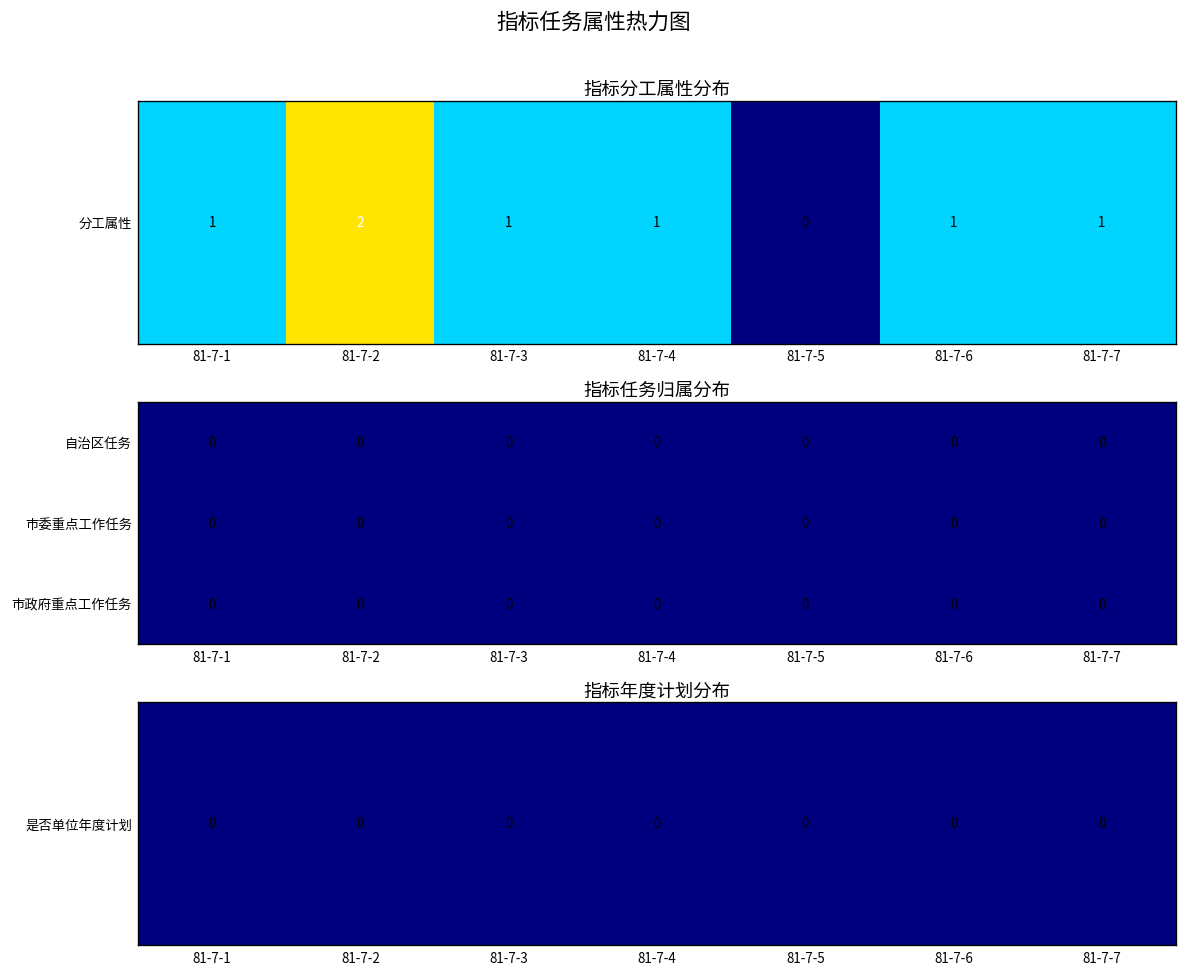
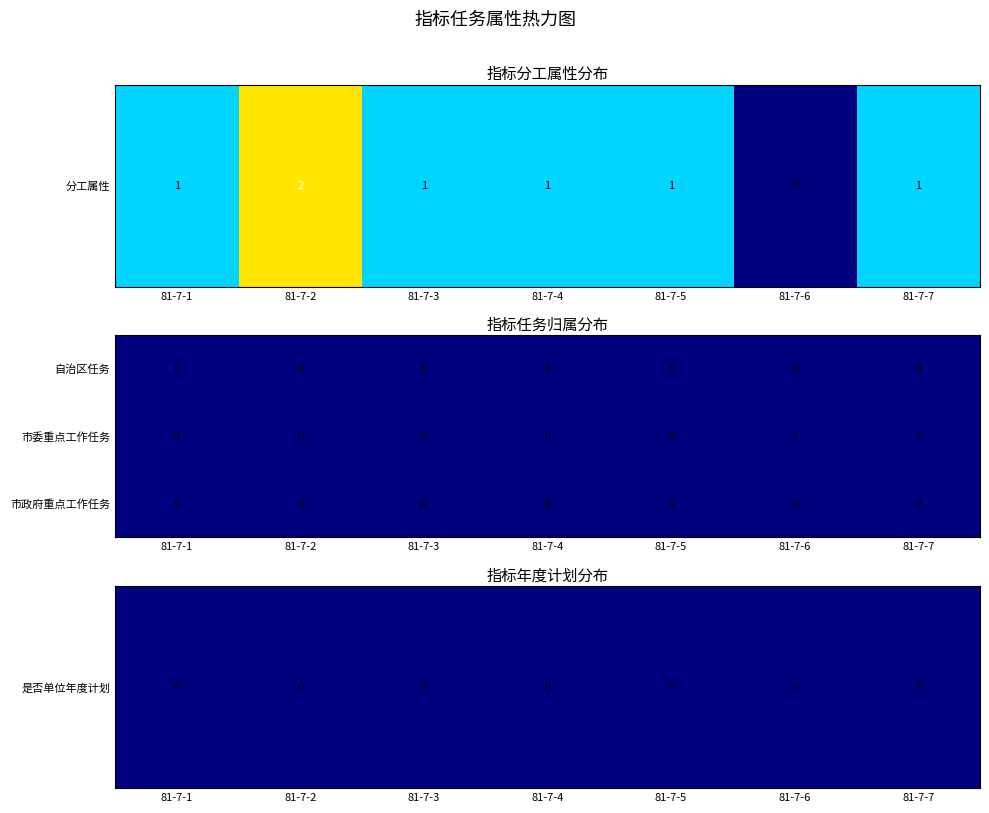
指标分工属性分布, 分工属性, 81-7-5: 0 -> 1
指标分工属性分布, 分工属性, 81-7-6: 1 -> 0
